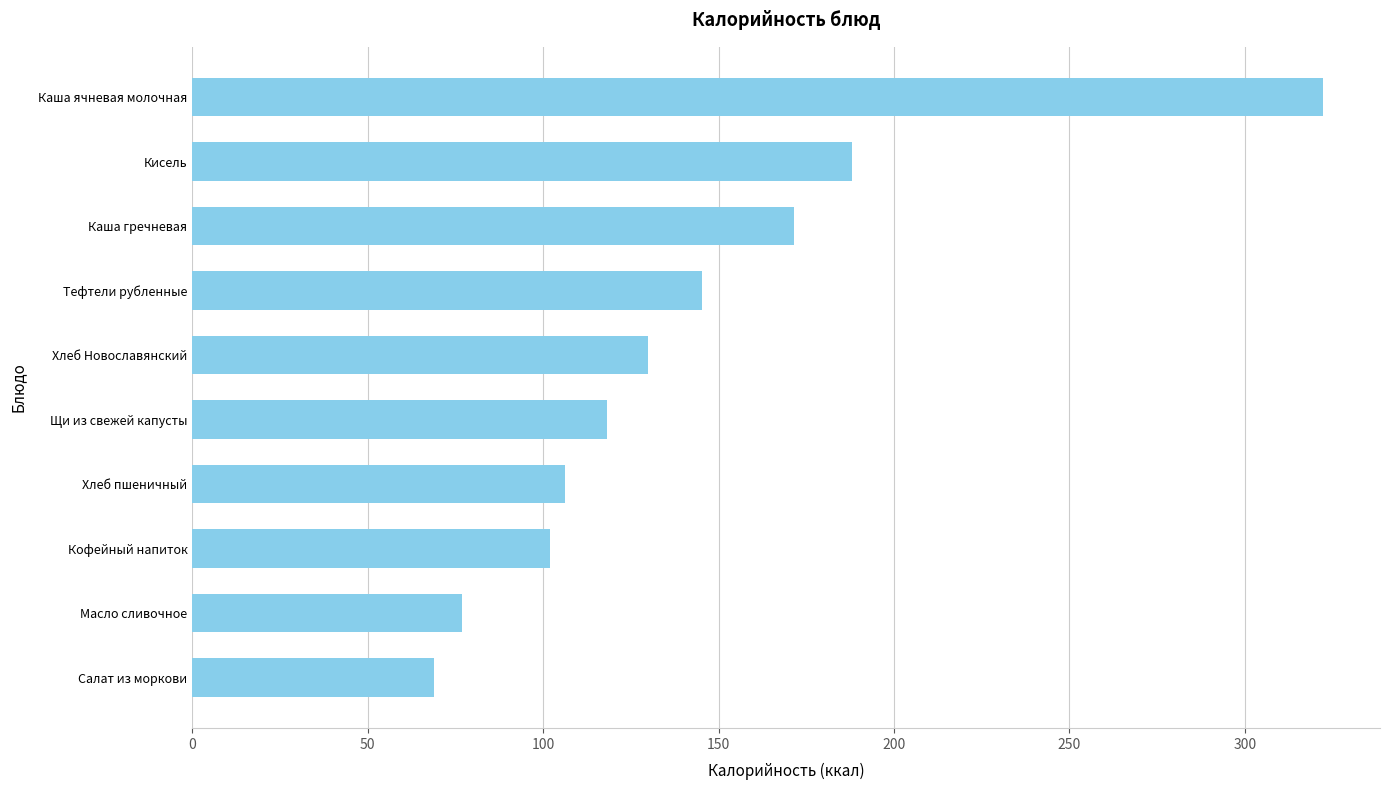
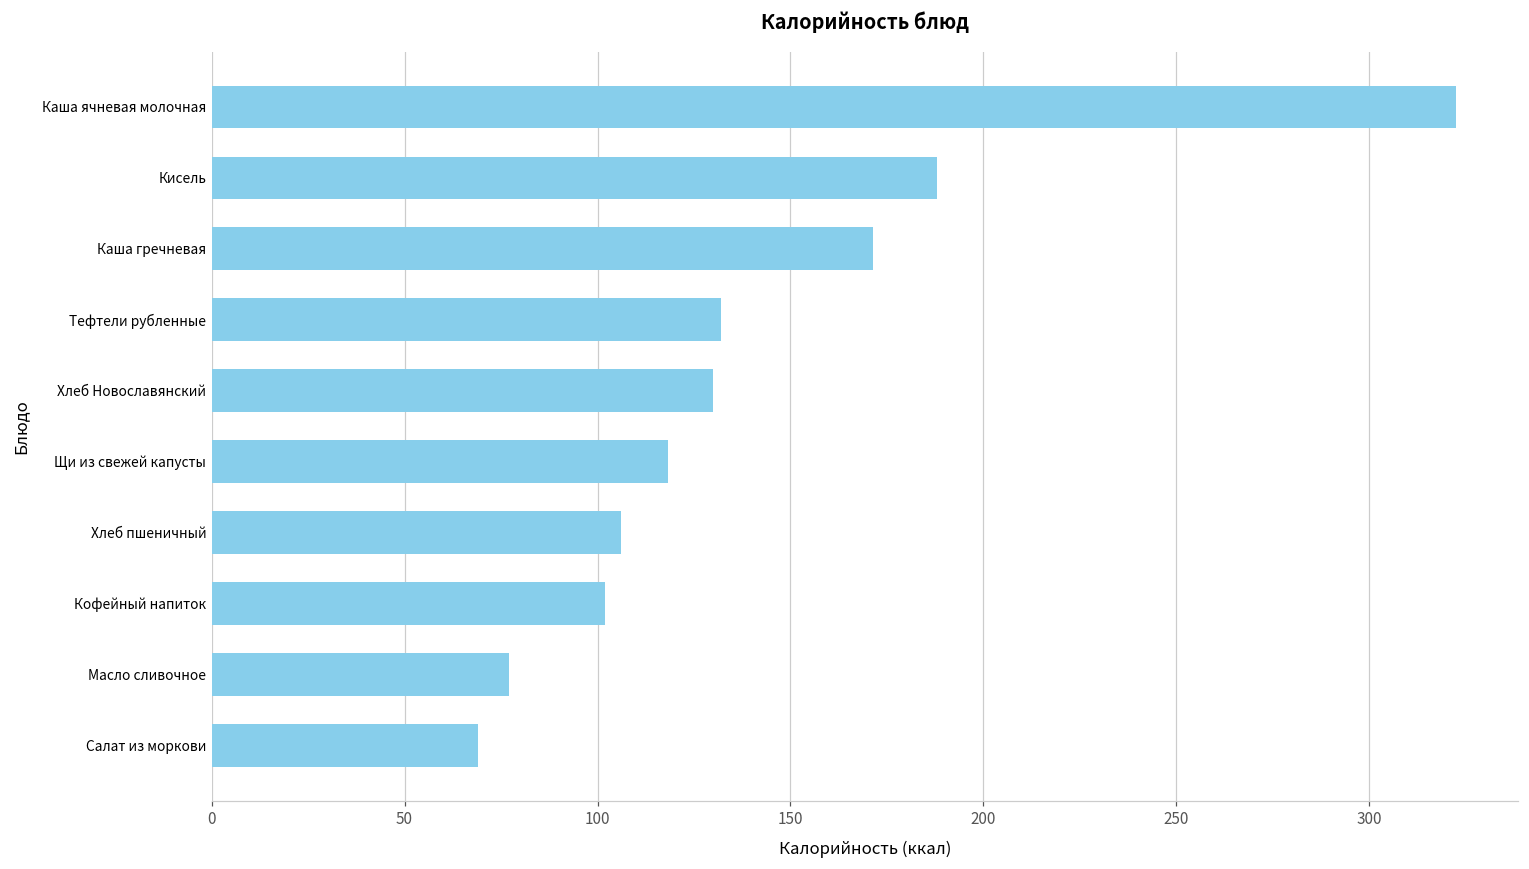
Тефтели рубленные: 145 -> 132
